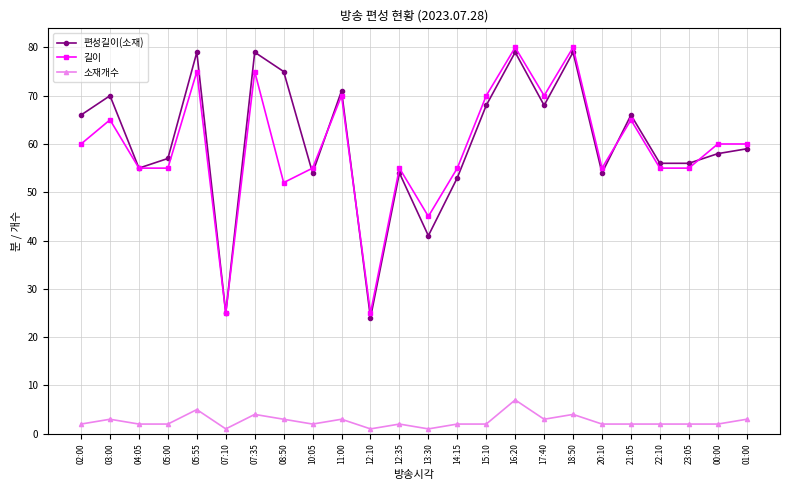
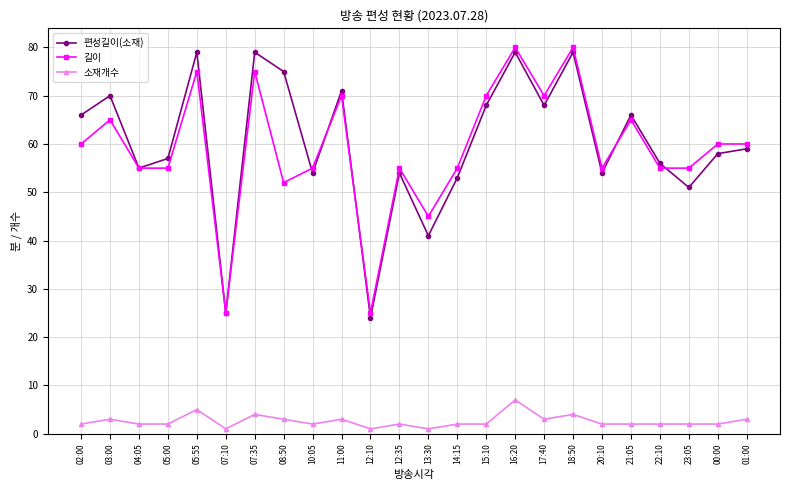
편성길이(소재), 23:05: 56 -> 51
